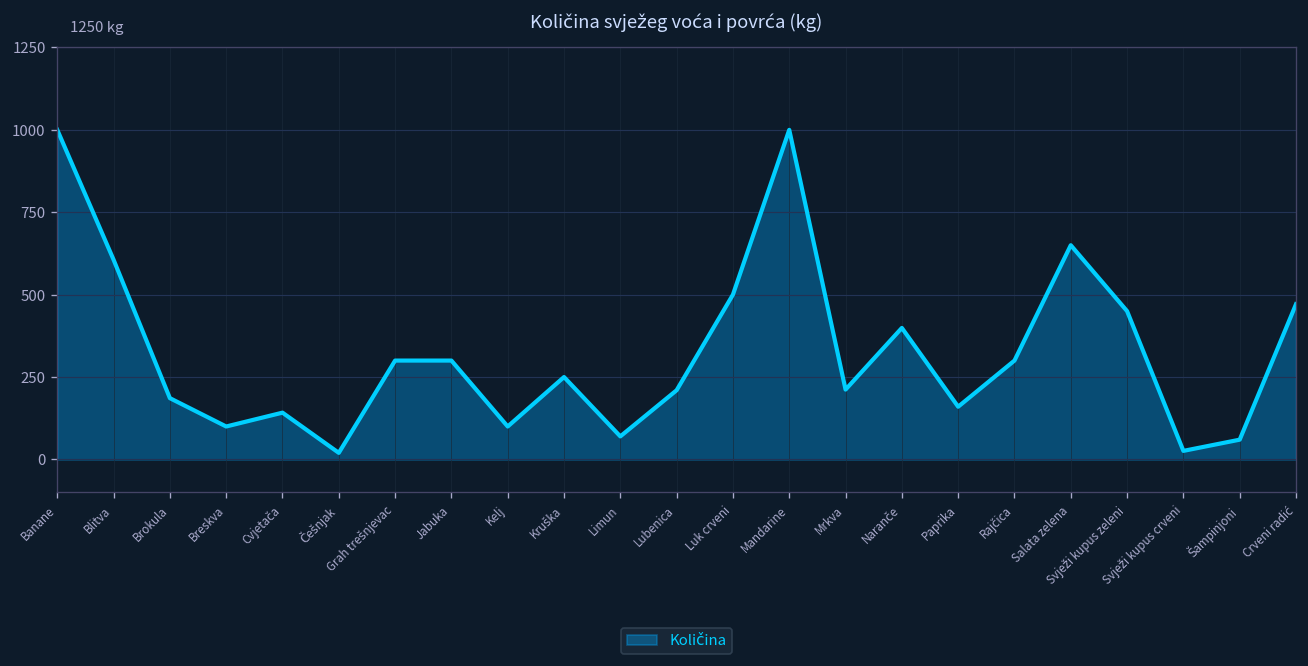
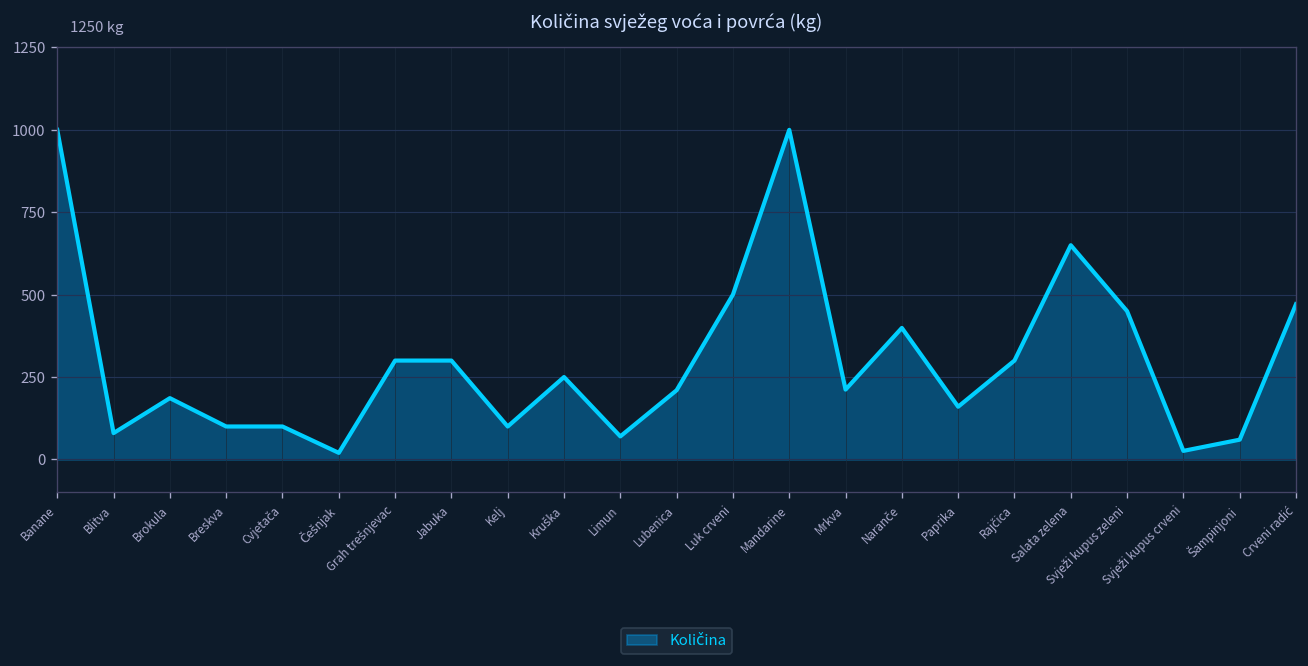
Blitva: 610 -> 80
Cvjetača: 140 -> 100
